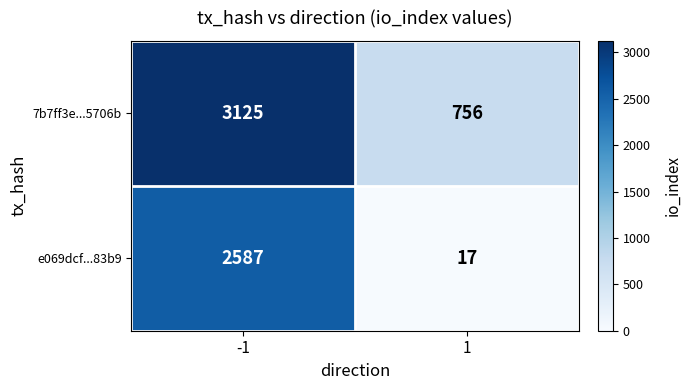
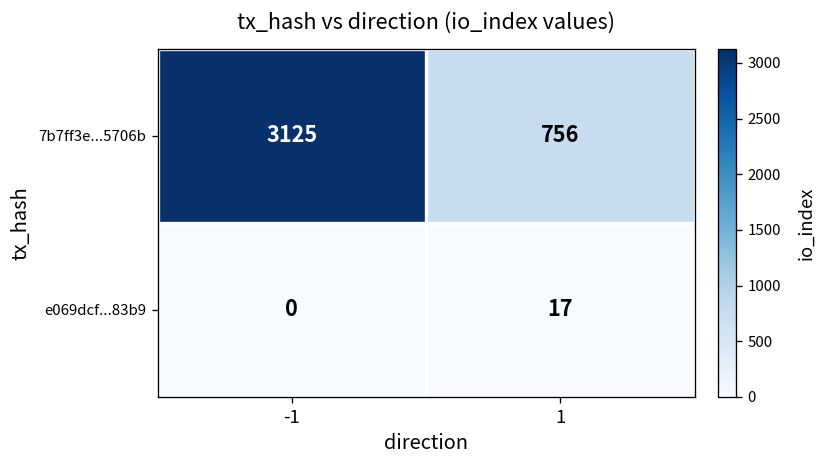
e069dcf...83b9, -1: 2587 -> 0
